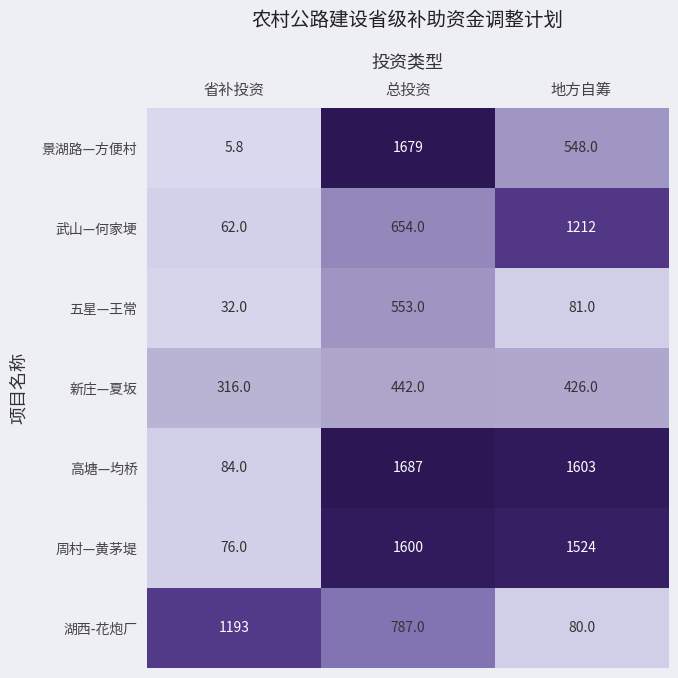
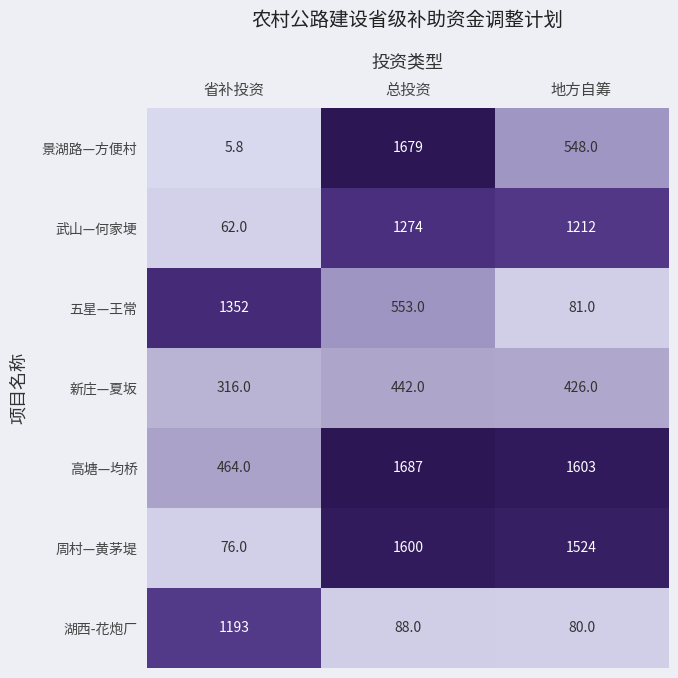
武山—何家埂, 总投资: 654.0 -> 1274
五星—王常, 省补投资: 32.0 -> 1352
高塘—均桥, 省补投资: 84.0 -> 464.0
湖西-花炮厂, 总投资: 787.0 -> 88.0
